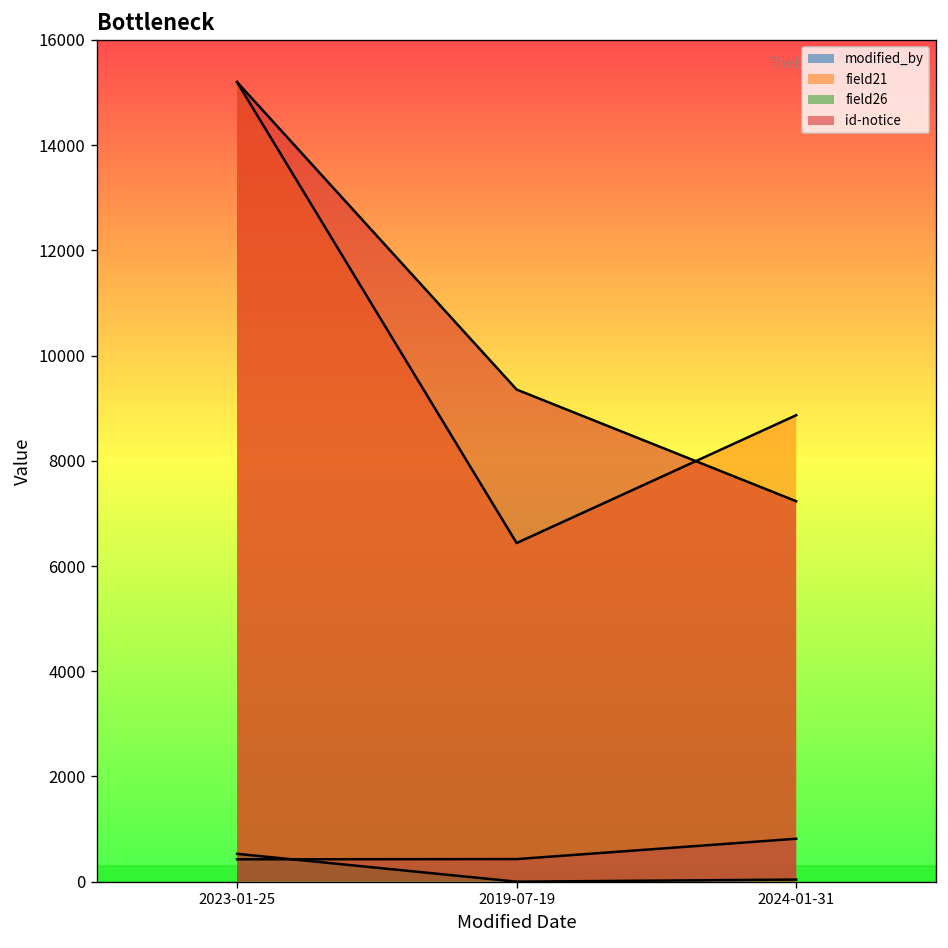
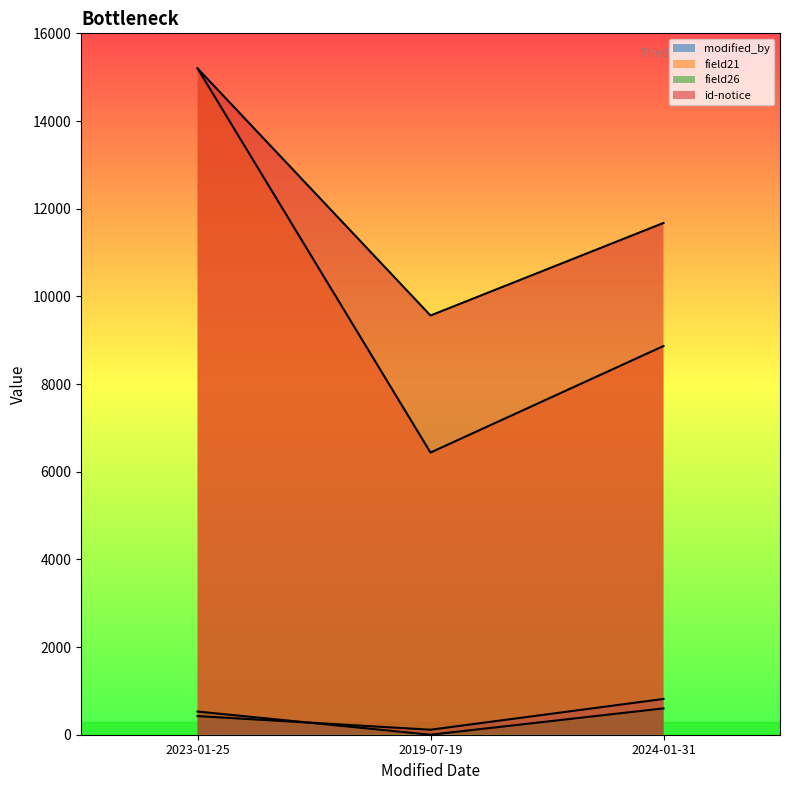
modified_by, 2019-07-19: 400 -> 100
id-notice, 2019-07-19: 9400 -> 9600
field26, 2024-01-31: 0 -> 600
id-notice, 2024-01-31: 7200 -> 11700
